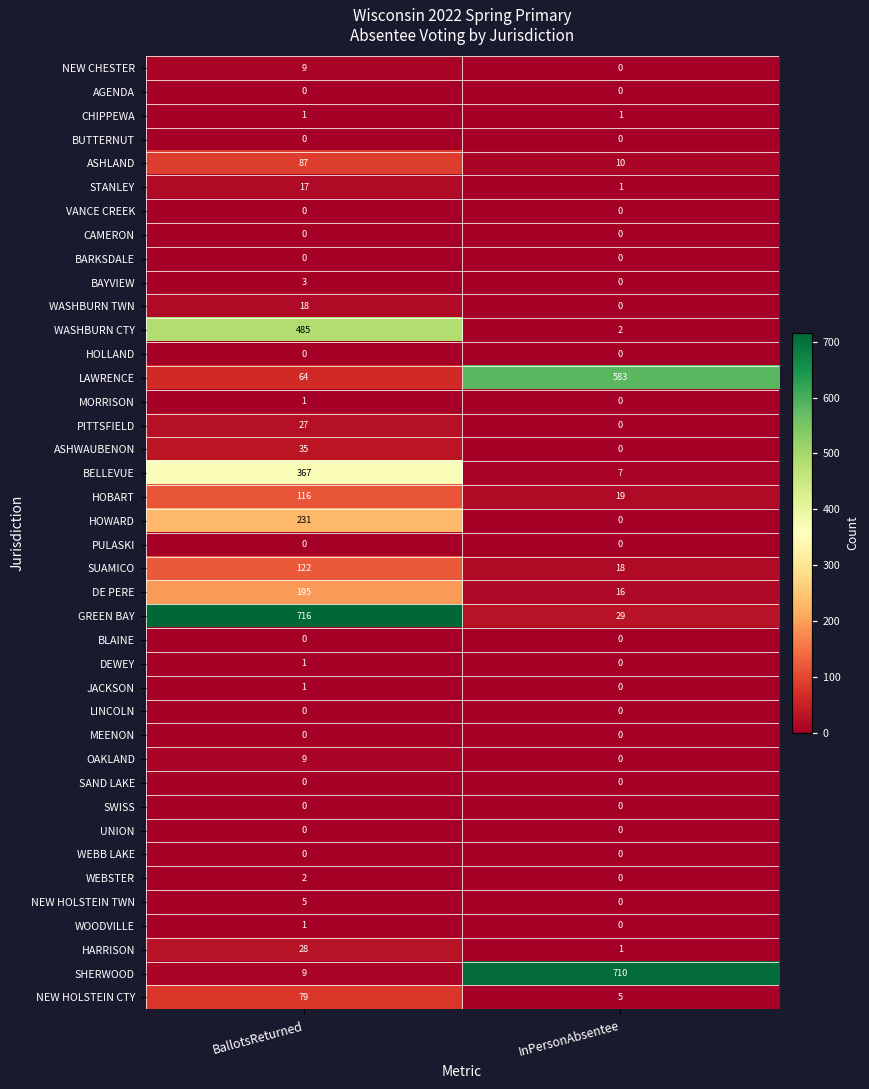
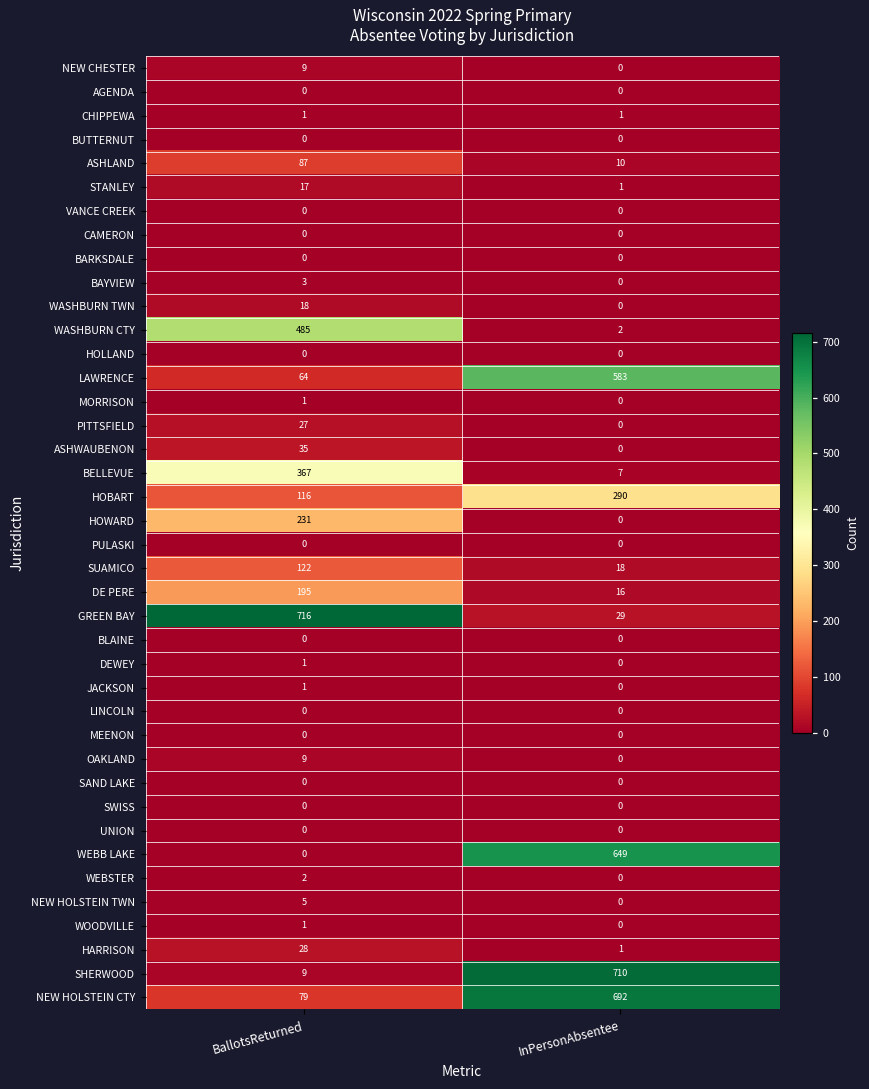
HOBART, InPersonAbsentee: 19 -> 290
WEBB LAKE, InPersonAbsentee: 0 -> 649
NEW HOLSTEIN CTY, InPersonAbsentee: 5 -> 692
